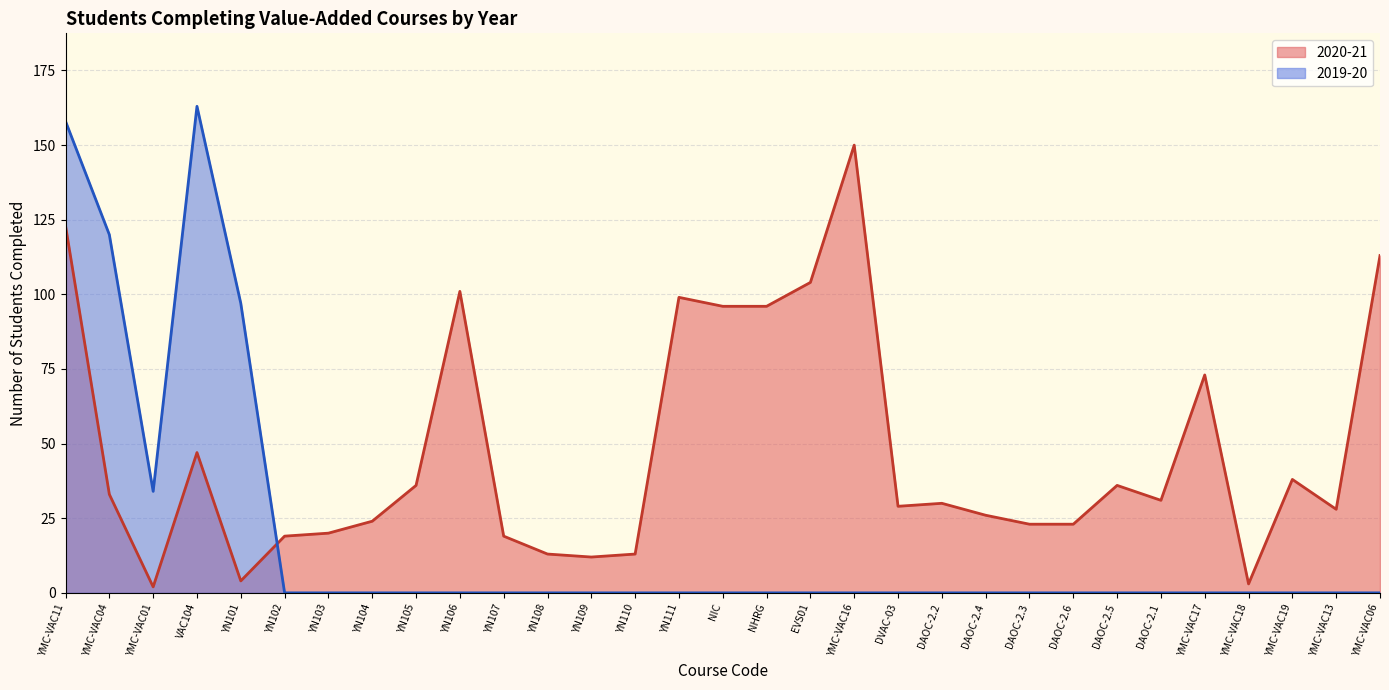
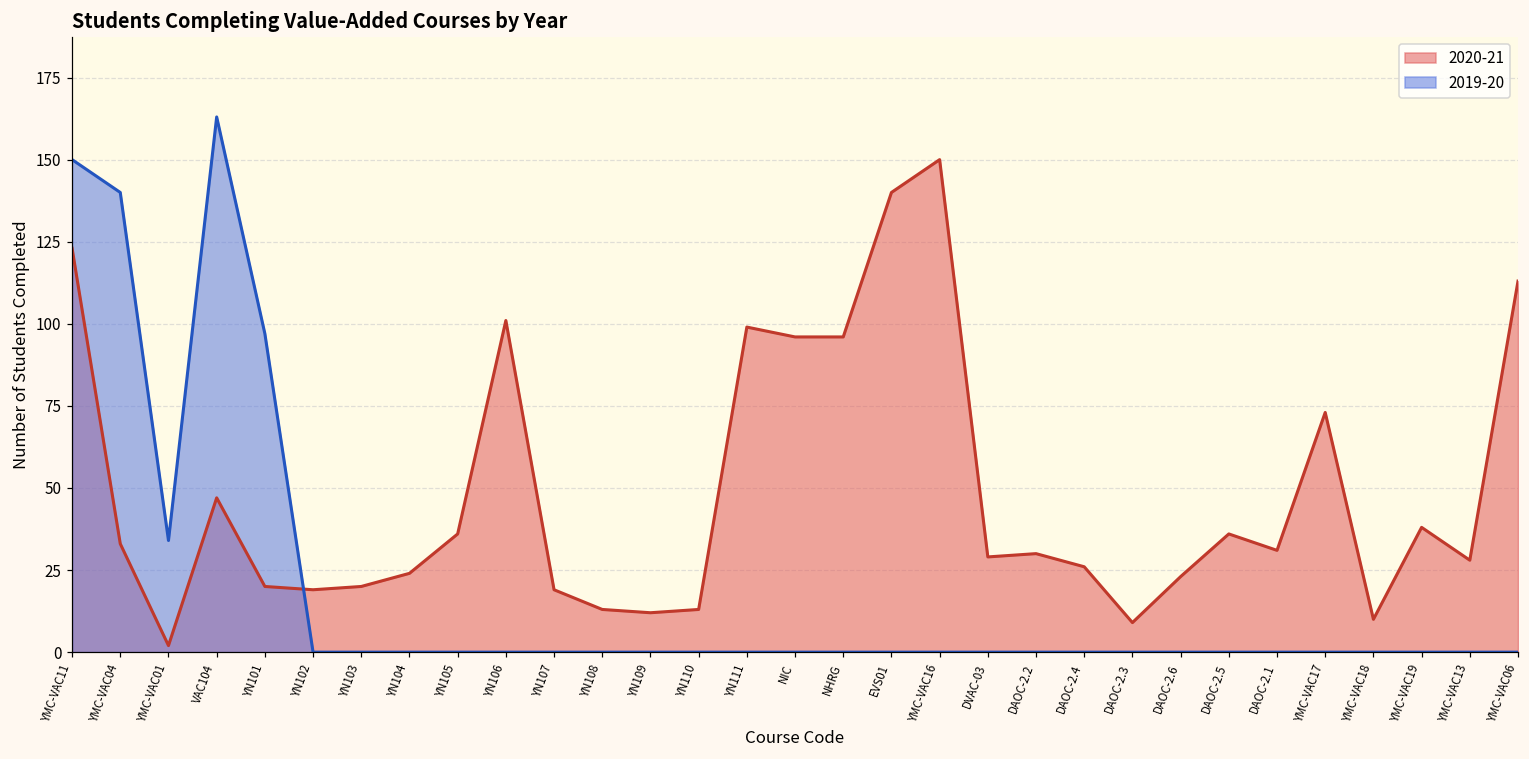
2019-20, YMC-VAC11: 158 -> 150
2019-20, YMC-VAC04: 120 -> 140
2020-21, YN101: 4 -> 20
2020-21, EVS01: 104 -> 140
2020-21, DAOC-2.3: 23 -> 9
2020-21, YMC-VAC18: 3 -> 10
